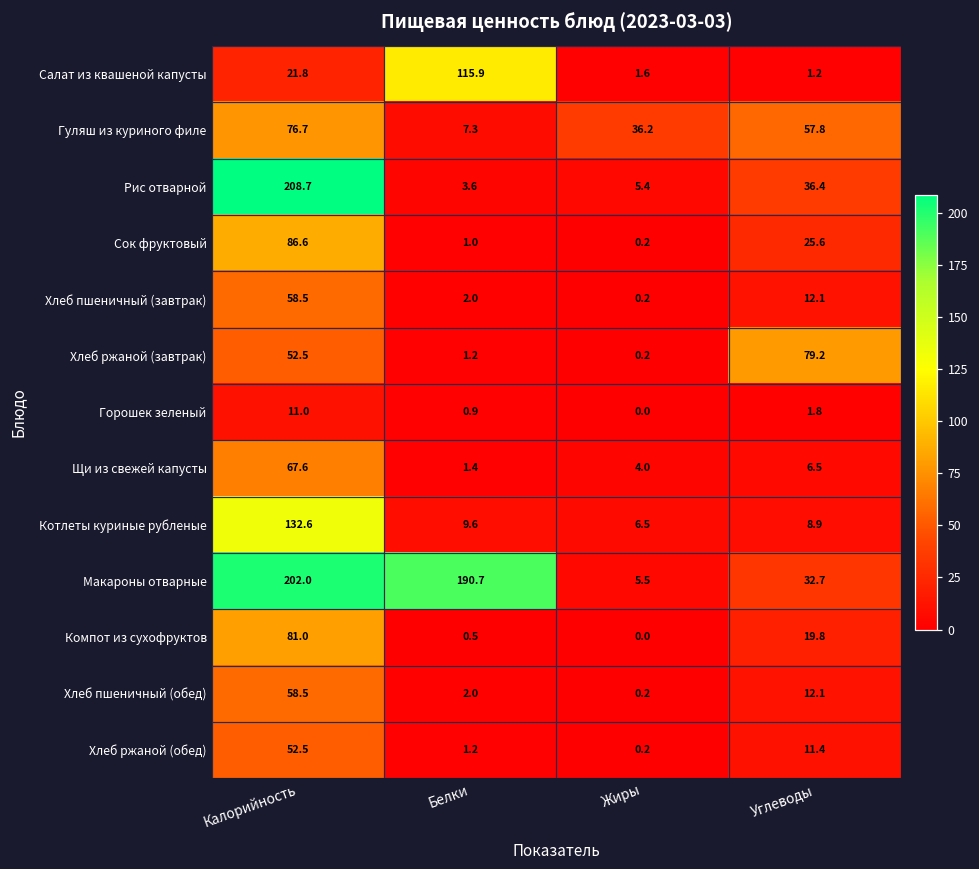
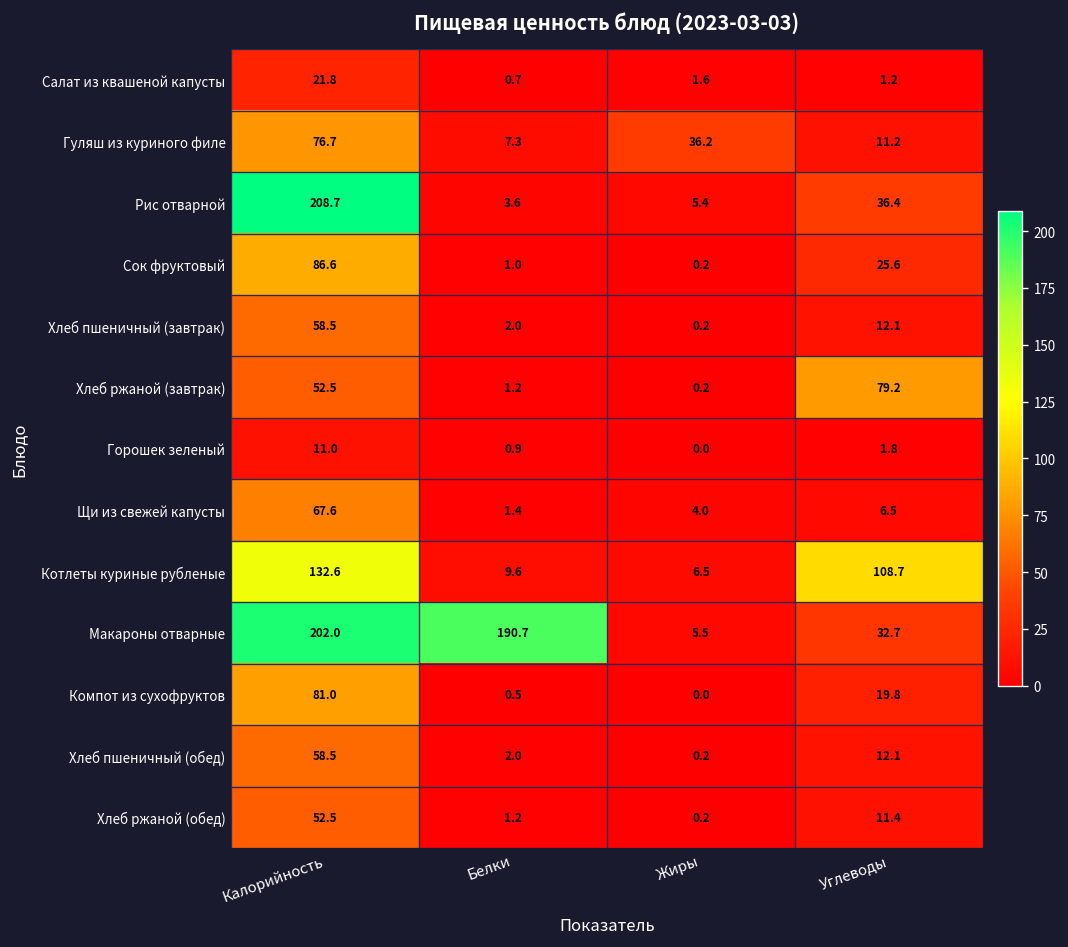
Салат из квашеной капусты, Белки: 115.9 -> 0.7
Гуляш из куриного филе, Углеводы: 57.8 -> 11.2
Котлеты куриные рубленые, Углеводы: 8.9 -> 108.7
